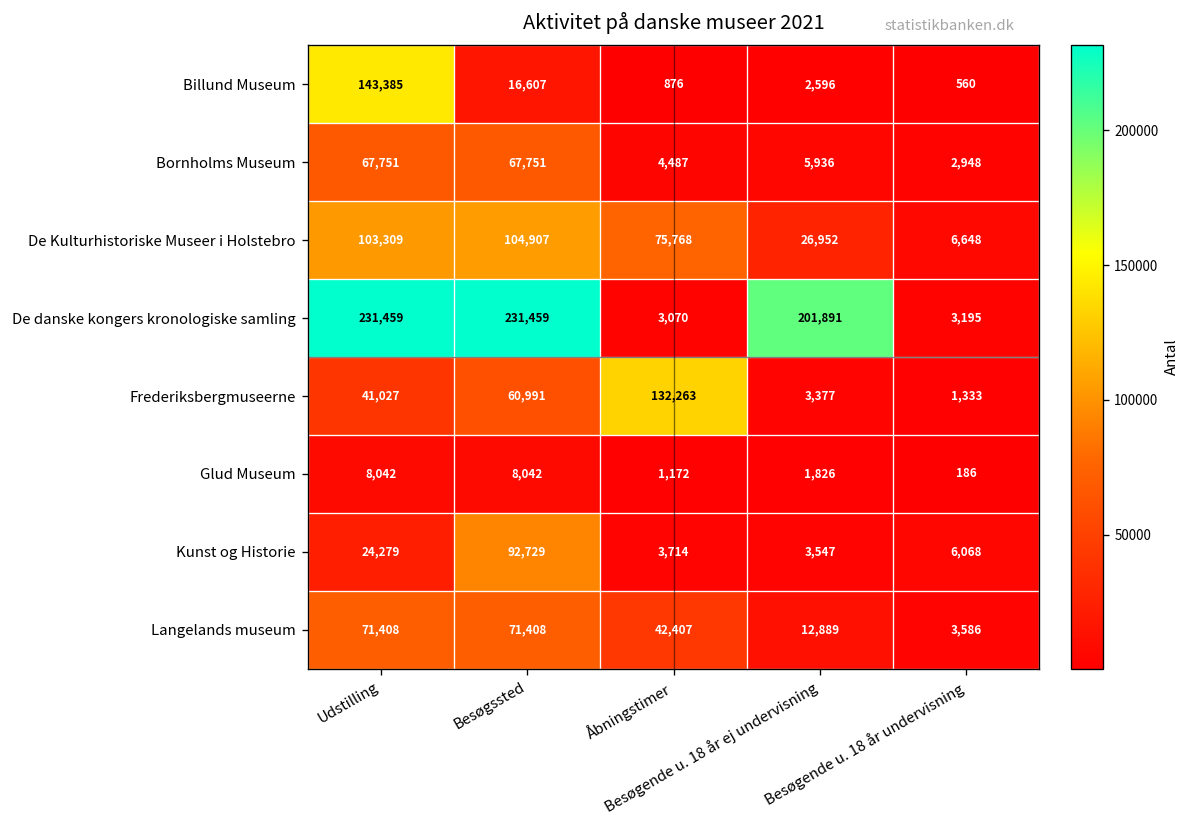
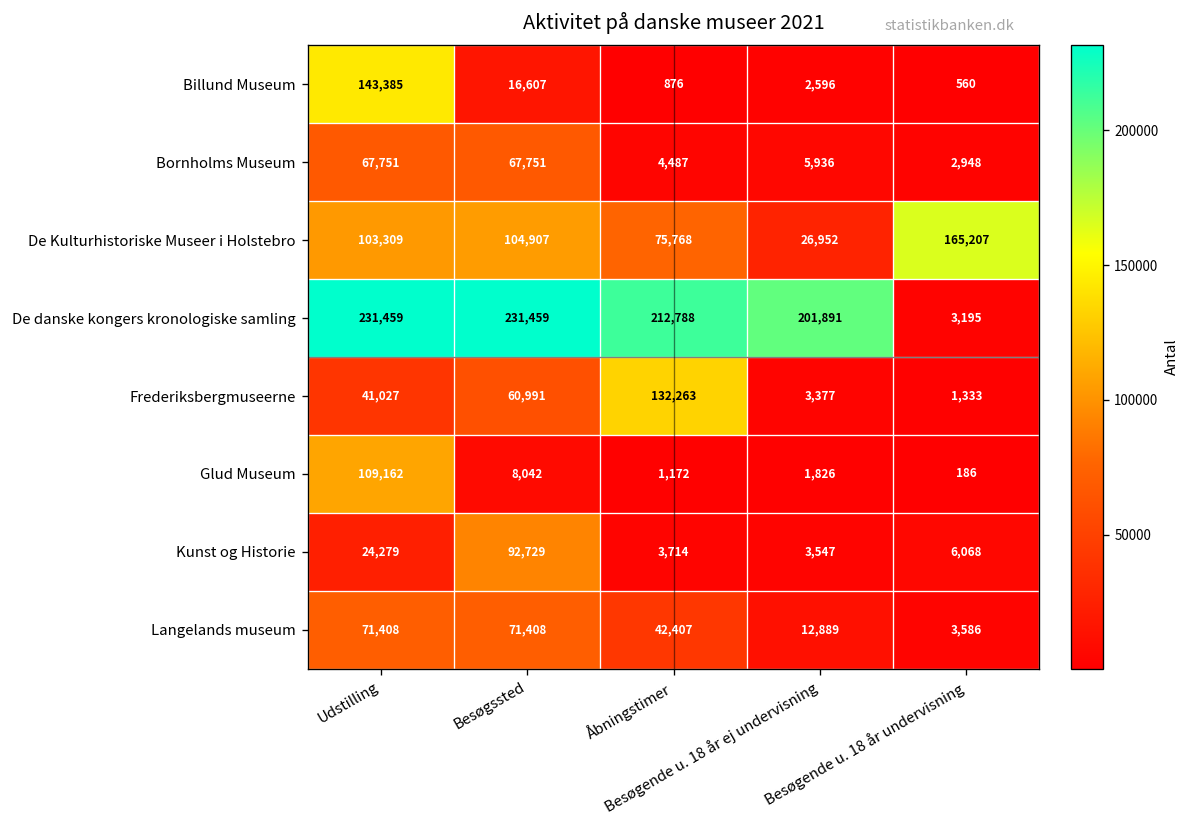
De Kulturhistoriske Museer i Holstebro, Besøgende u. 18 år undervisning: 6,648 -> 165,207
De danske kongers kronologiske samling, Åbningstimer: 3,070 -> 212,788
Glud Museum, Udstilling: 8,042 -> 109,162
